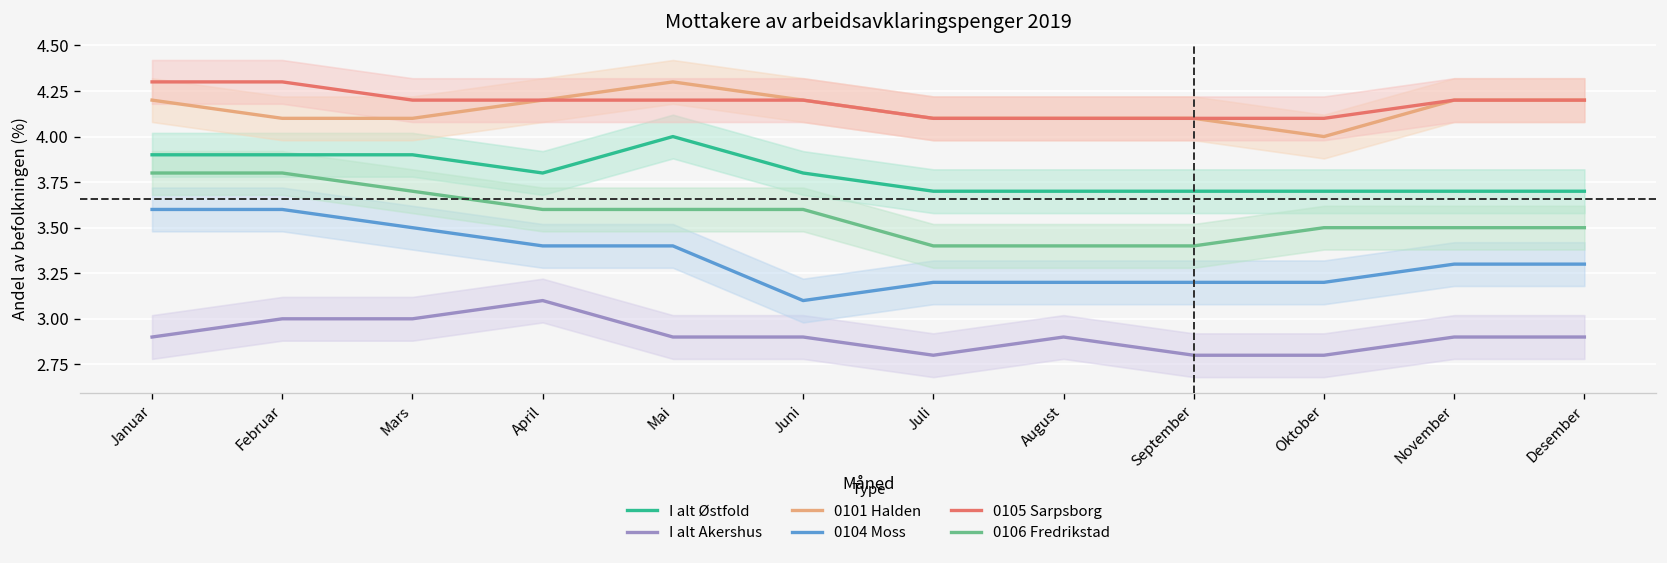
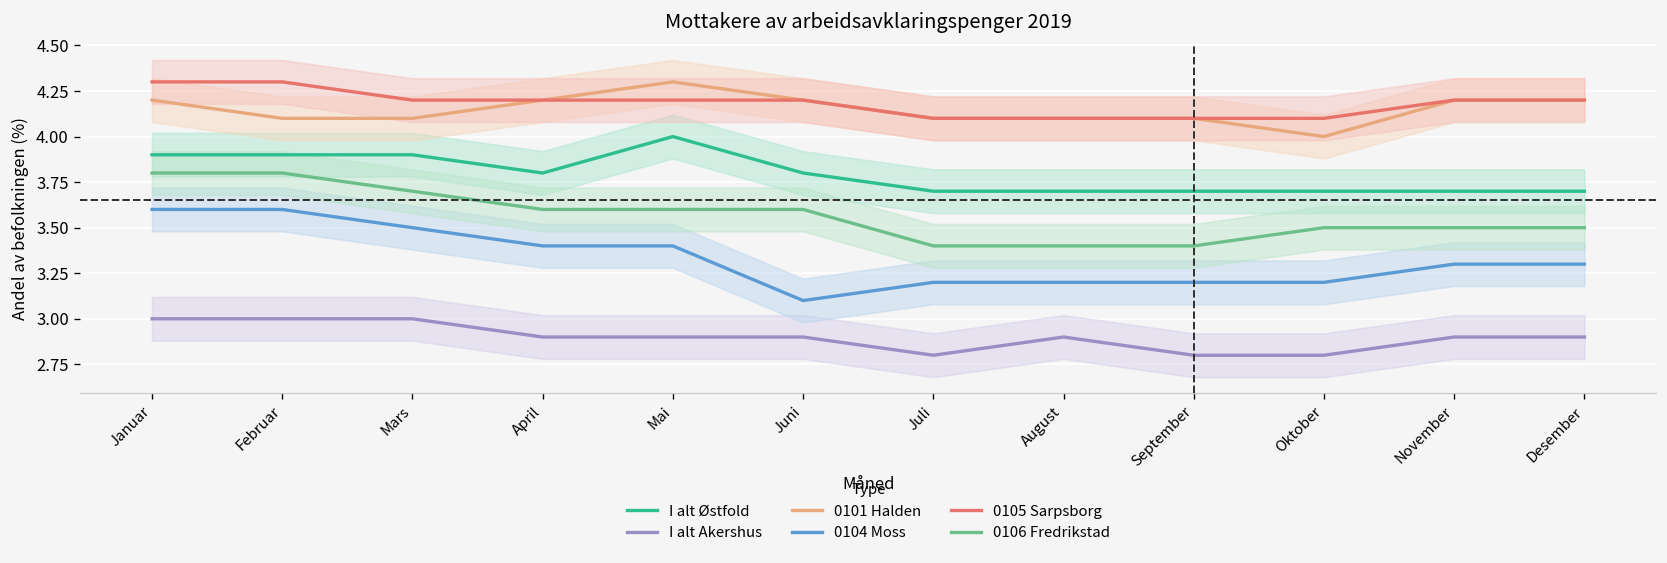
I alt Akershus, Januar: 2.9 -> 3.0
I alt Akershus, April: 3.1 -> 2.9
